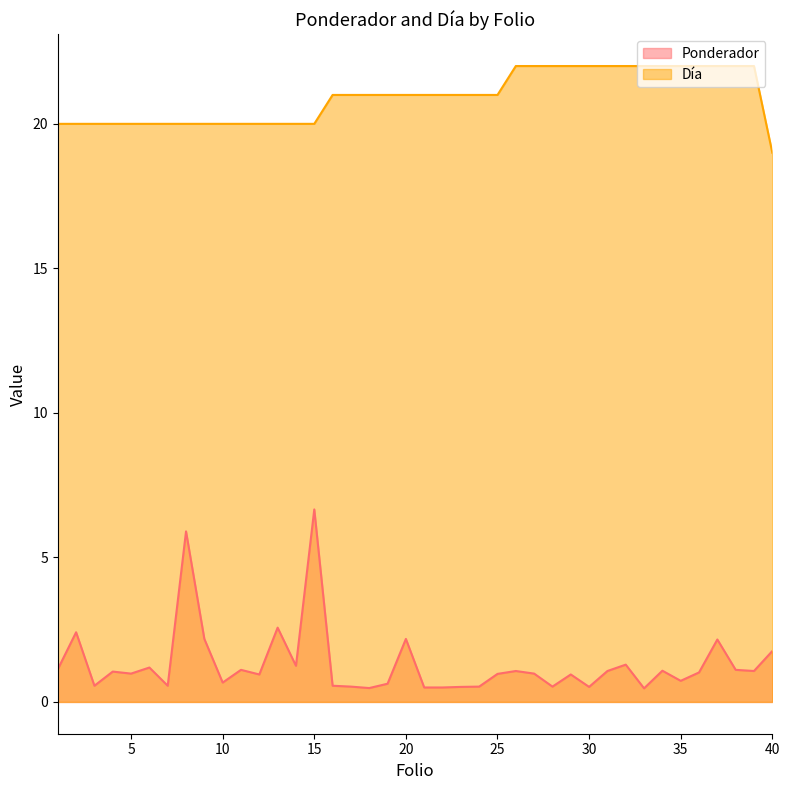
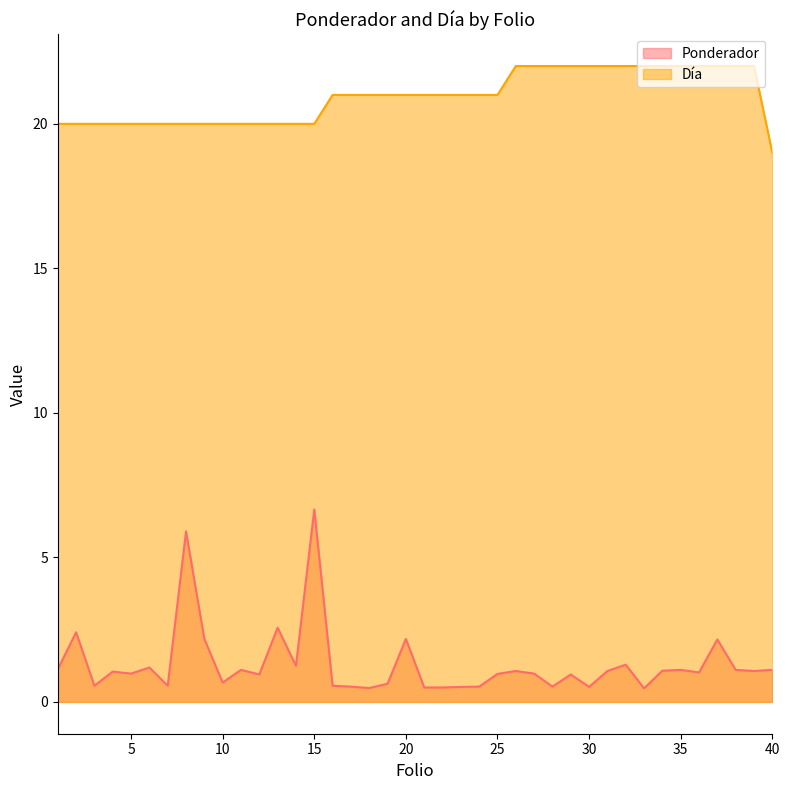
Ponderador, 35: 0.7 -> 1.1
Ponderador, 40: 1.8 -> 1.1
